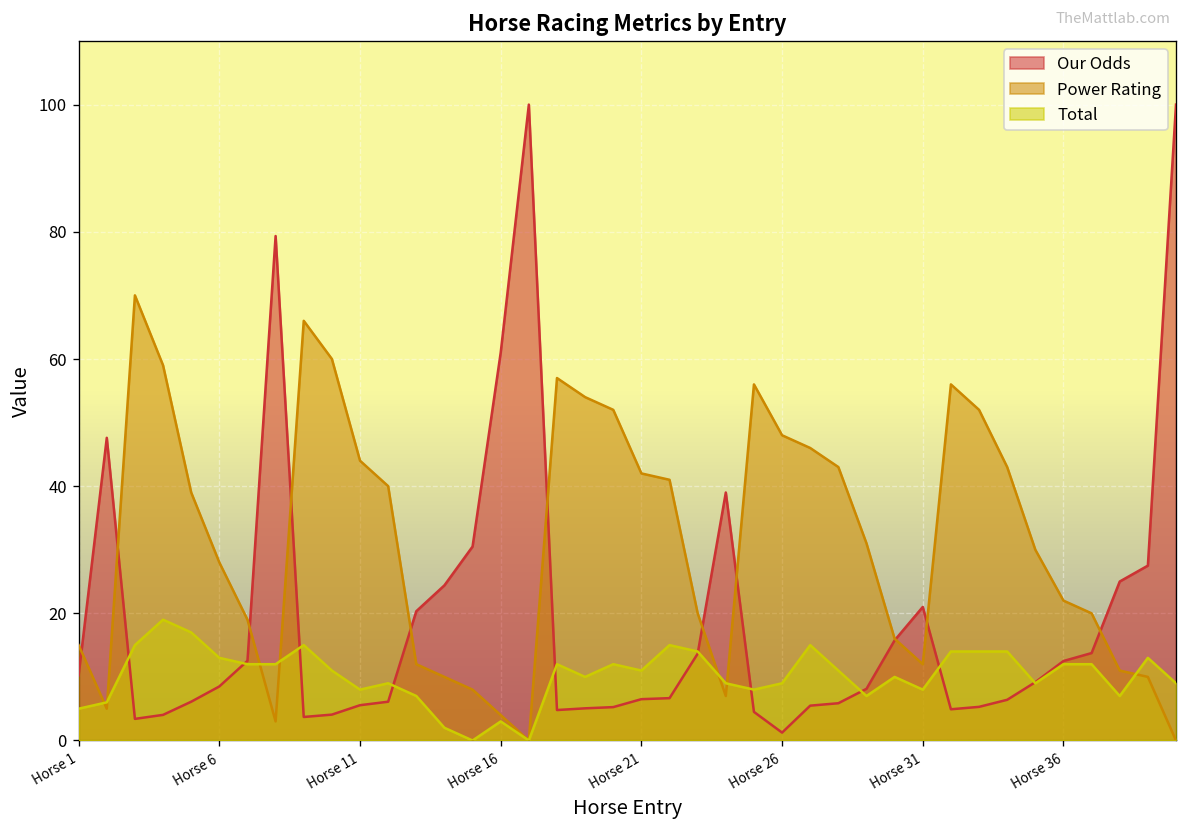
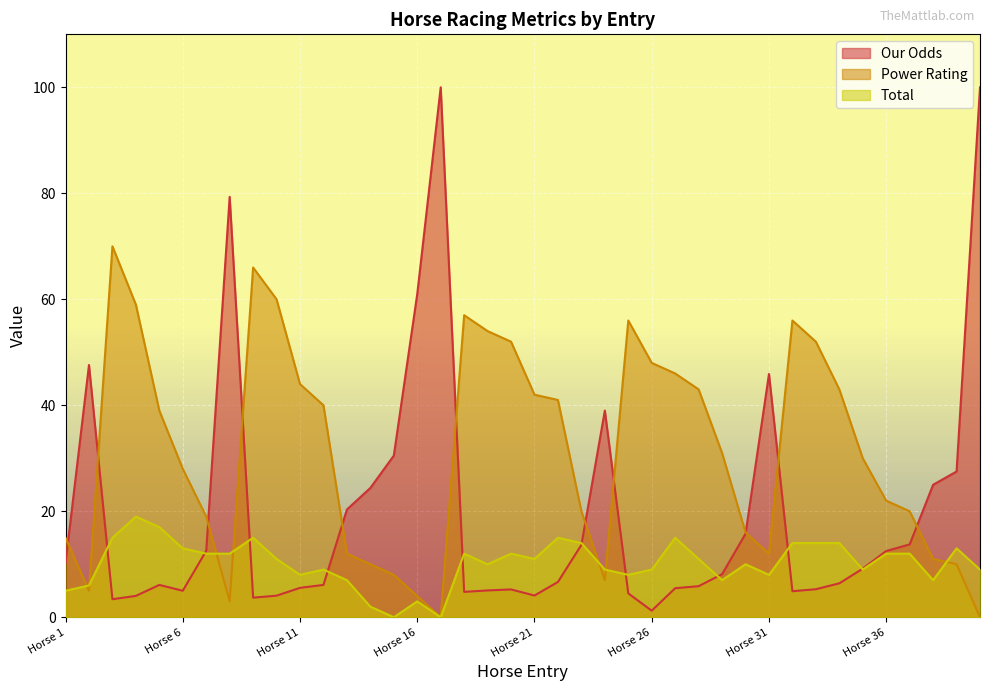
Our Odds, Horse 6: 9 -> 5
Our Odds, Horse 21: 7 -> 4
Our Odds, Horse 31: 21 -> 46
